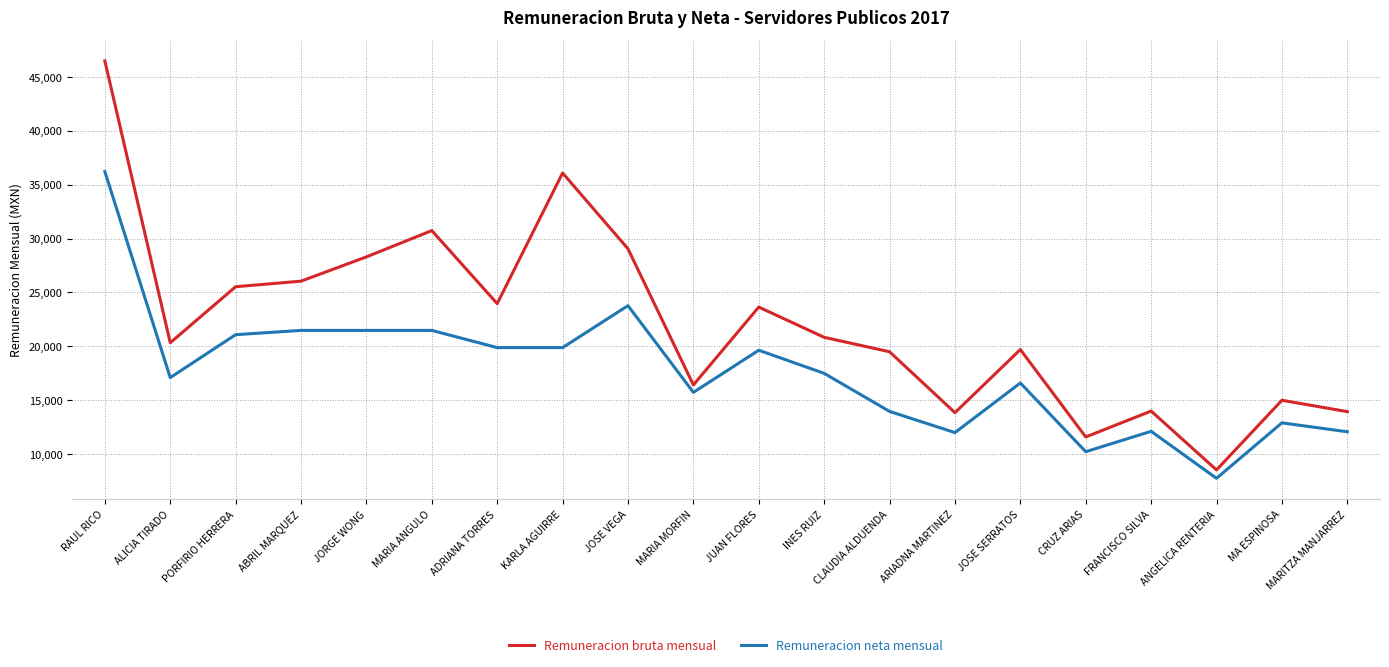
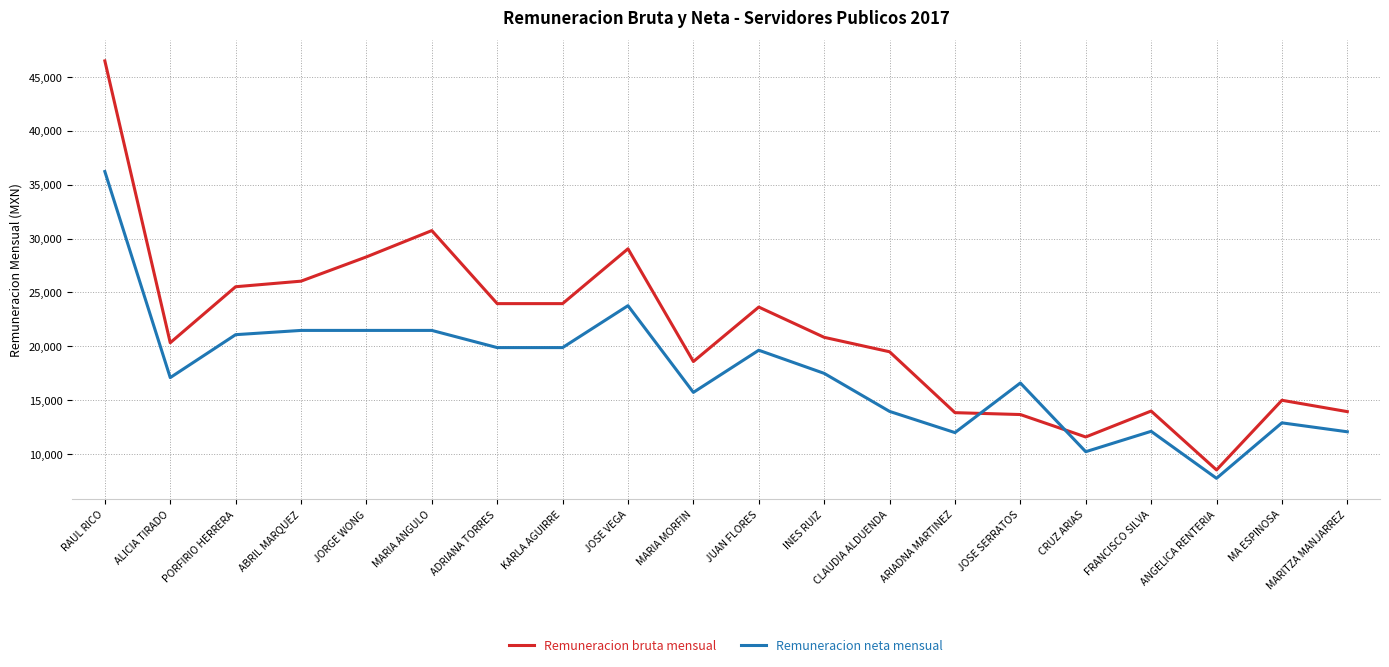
Remuneracion bruta mensual, KARLA AGUIRRE: 36,100 -> 24,000
Remuneracion bruta mensual, MARIA MORFIN: 16,400 -> 18,600
Remuneracion bruta mensual, JOSE SERRATOS: 19,700 -> 13,700
